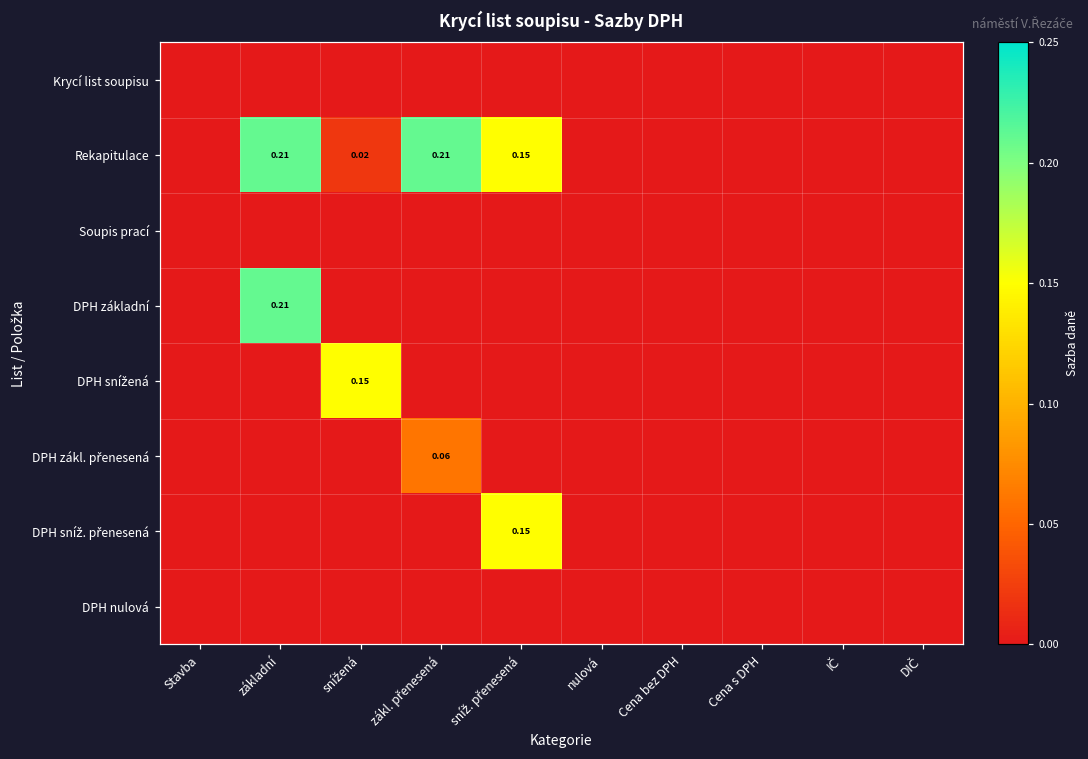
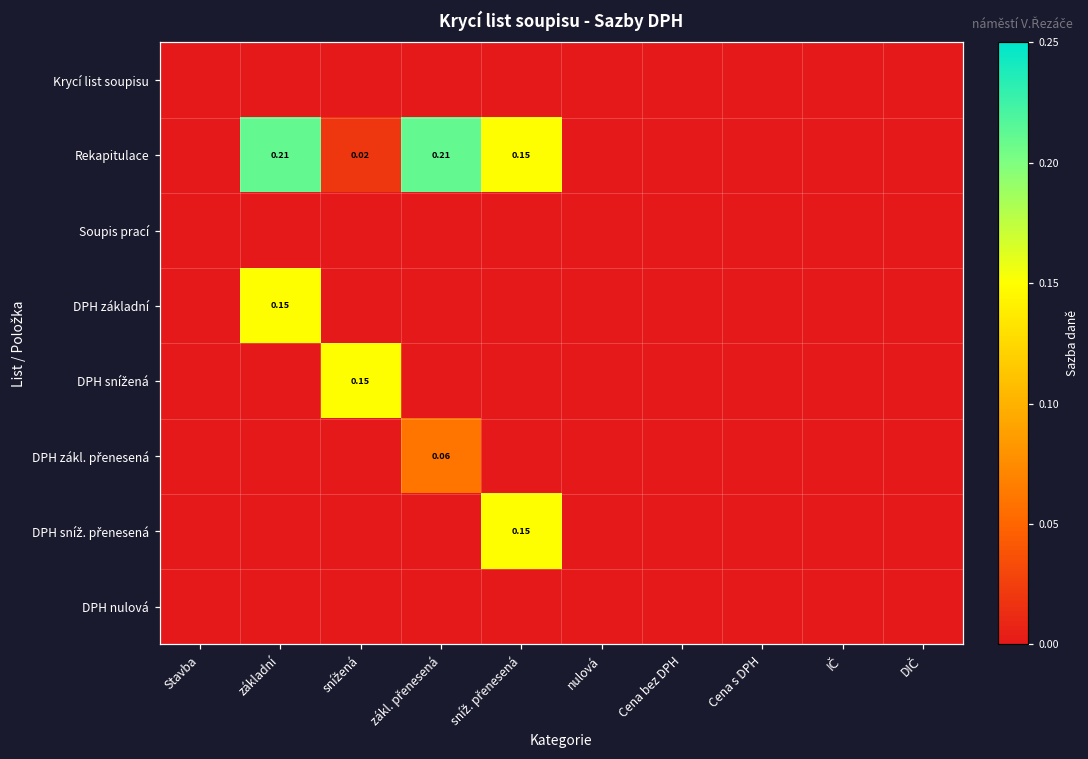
DPH základní, základní: 0.21 -> 0.15
